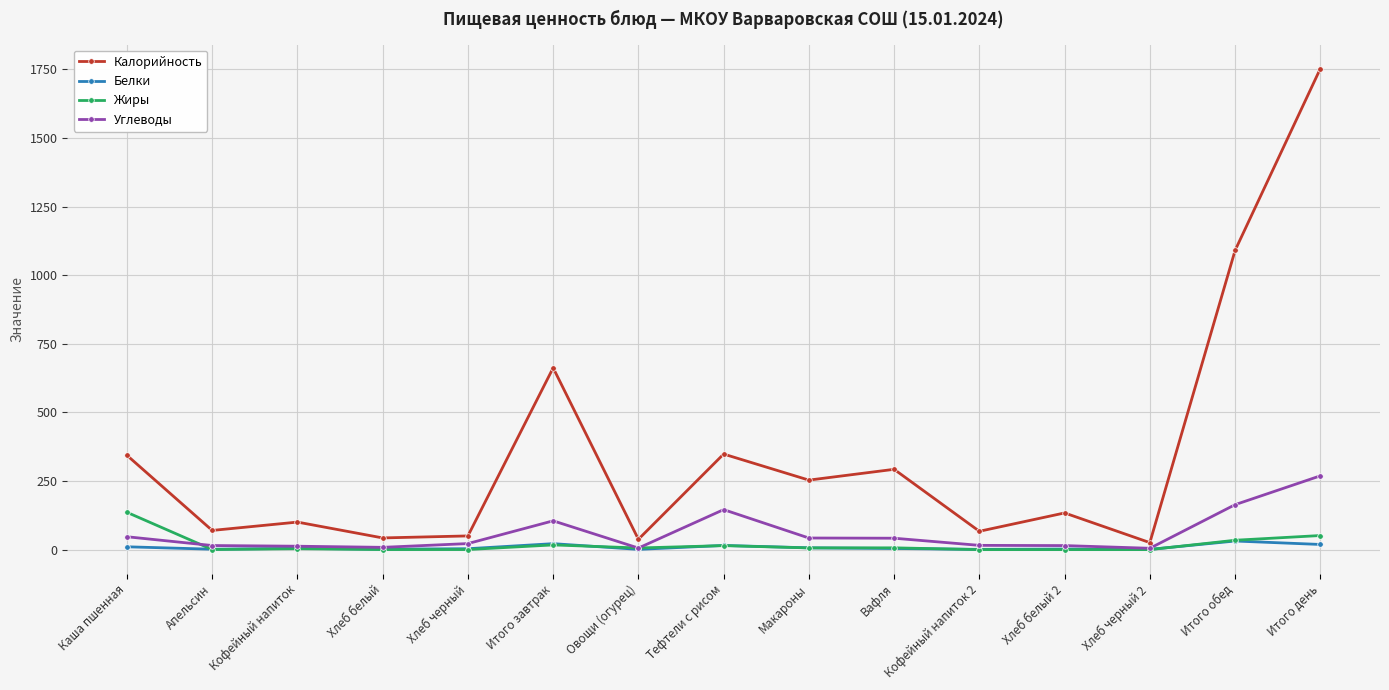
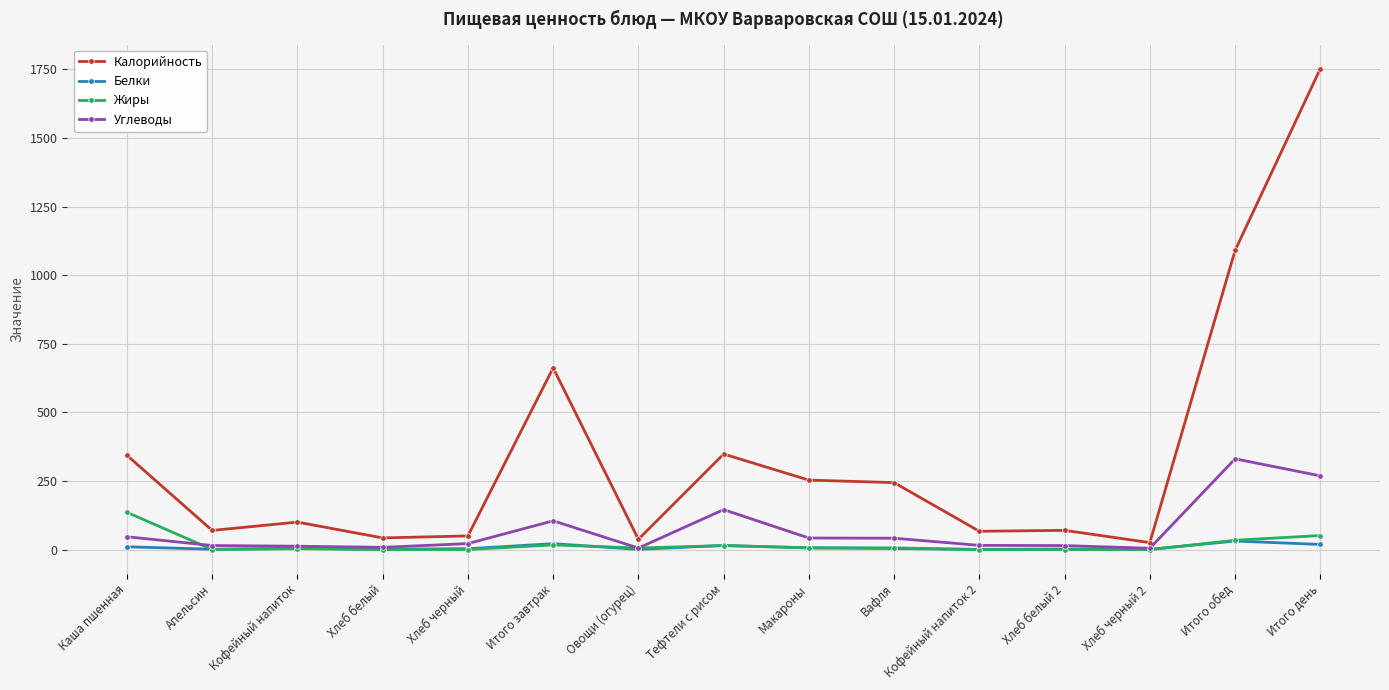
Калорийность, Вафля: 290 -> 240
Калорийность, Хлеб белый 2: 130 -> 70
Углеводы, Итого обед: 160 -> 330
